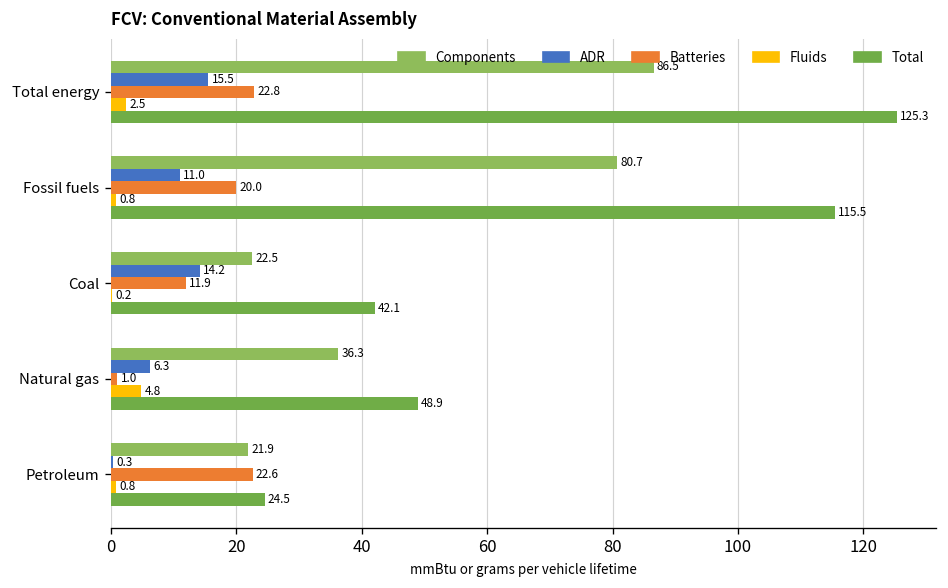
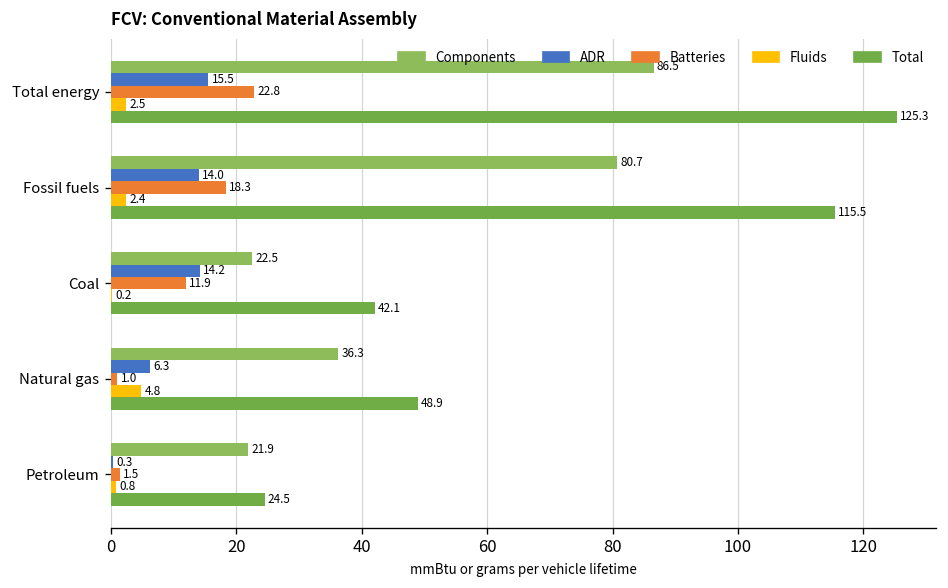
ADR, Fossil fuels: 11.0 -> 14.0
Batteries, Fossil fuels: 20.0 -> 18.3
Fluids, Fossil fuels: 0.8 -> 2.4
Batteries, Petroleum: 22.6 -> 1.5
